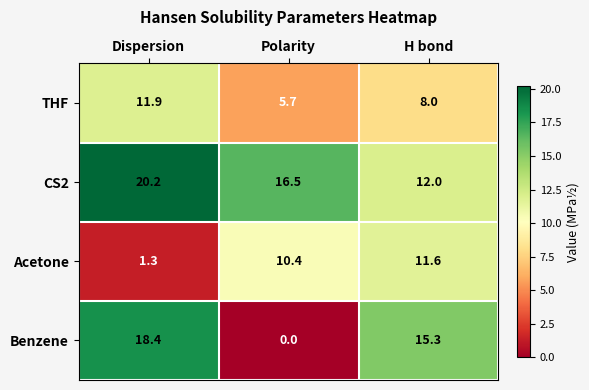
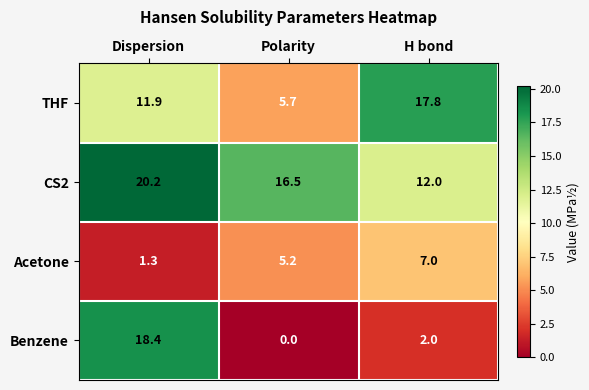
THF, H bond: 8.0 -> 17.8
Acetone, Polarity: 10.4 -> 5.2
Acetone, H bond: 11.6 -> 7.0
Benzene, H bond: 15.3 -> 2.0
